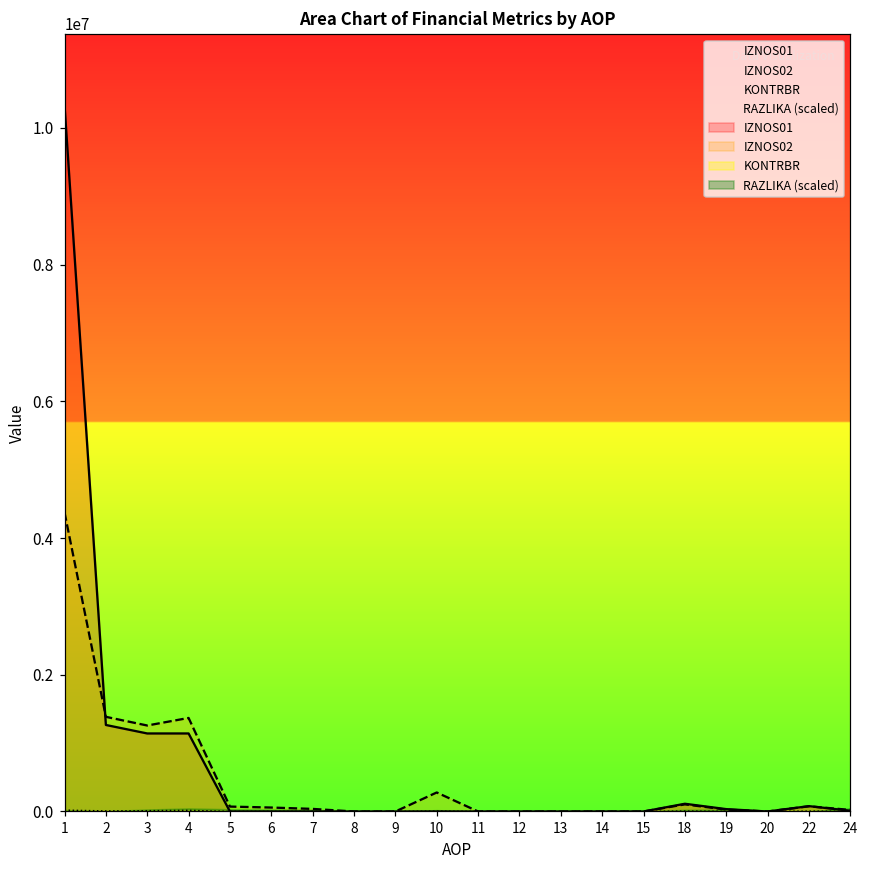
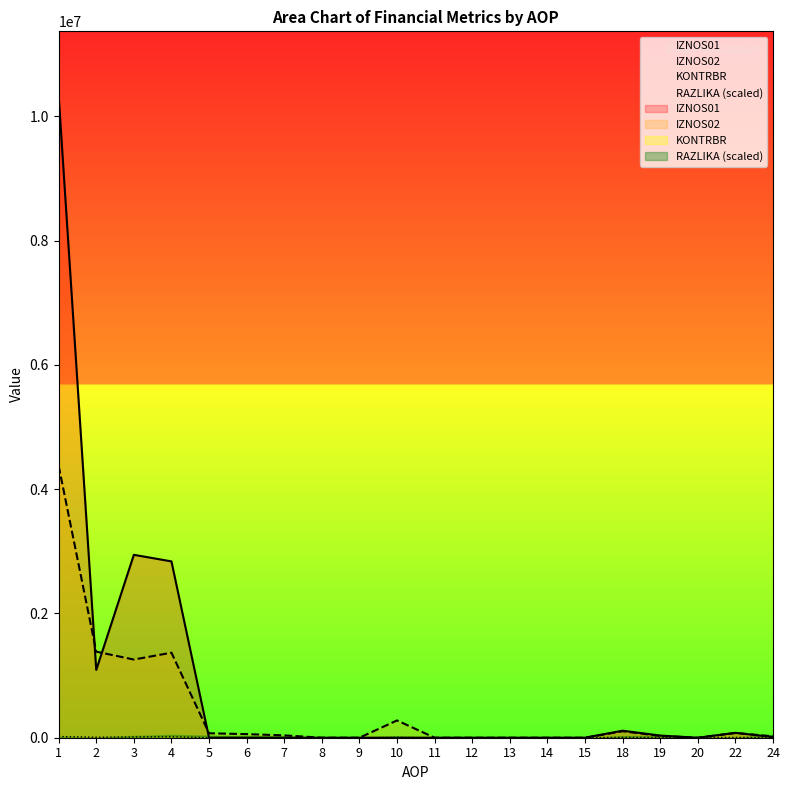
IZNOS01, 2: 1300000 -> 1100000
IZNOS01, 3: 1100000 -> 2900000
IZNOS01, 4: 1100000 -> 2800000
